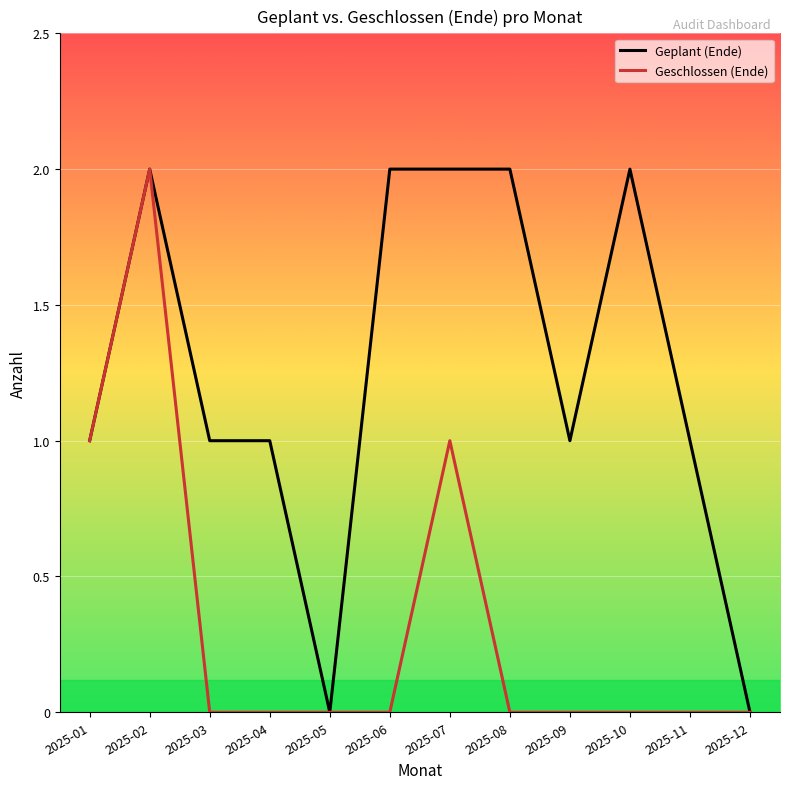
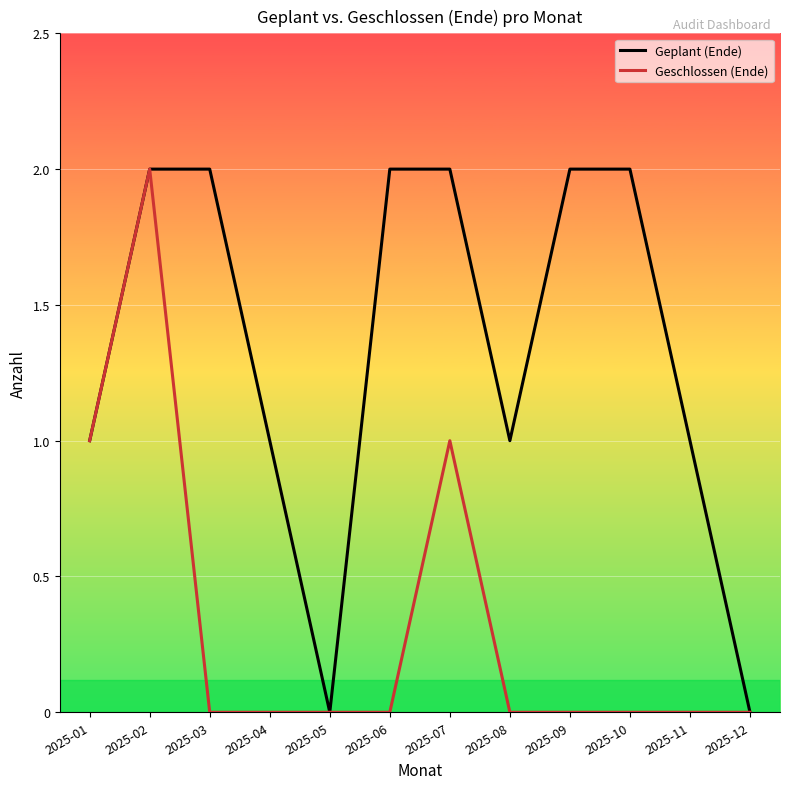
Geplant (Ende), 2025-03: 1 -> 2
Geplant (Ende), 2025-08: 2 -> 1
Geplant (Ende), 2025-09: 1 -> 2
